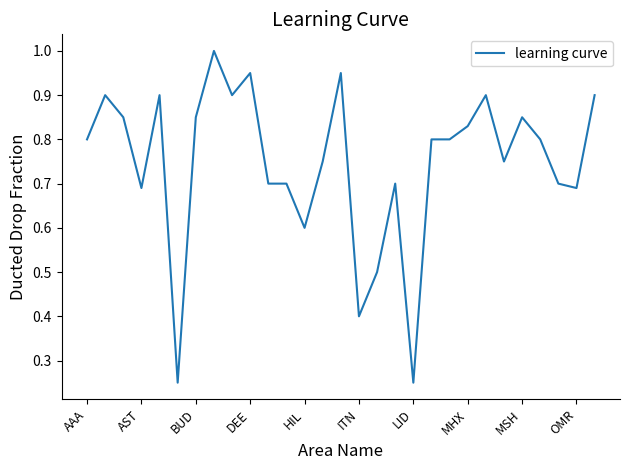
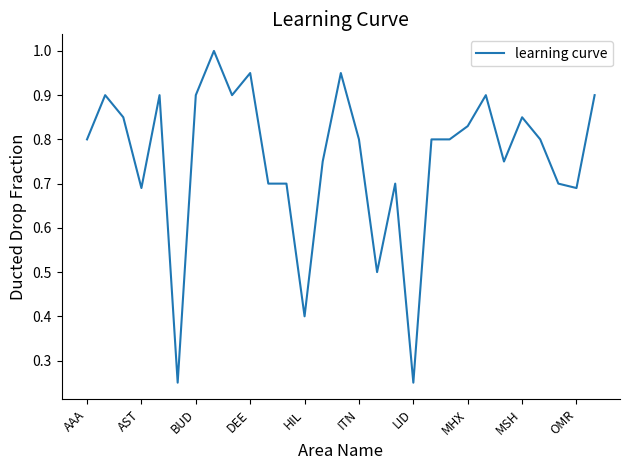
BUD: 0.85 -> 0.90
HIL: 0.6 -> 0.4
ITN: 0.4 -> 0.8
